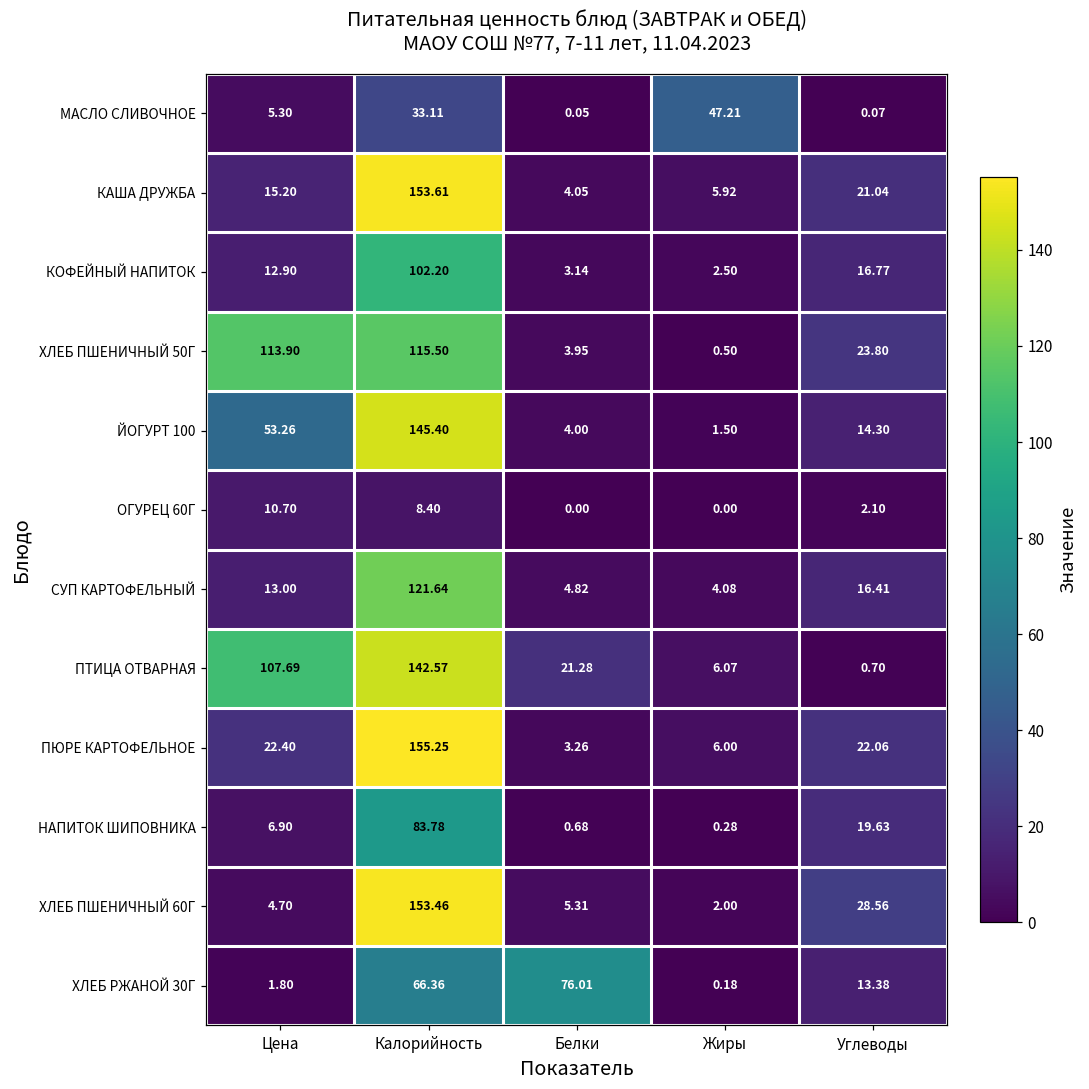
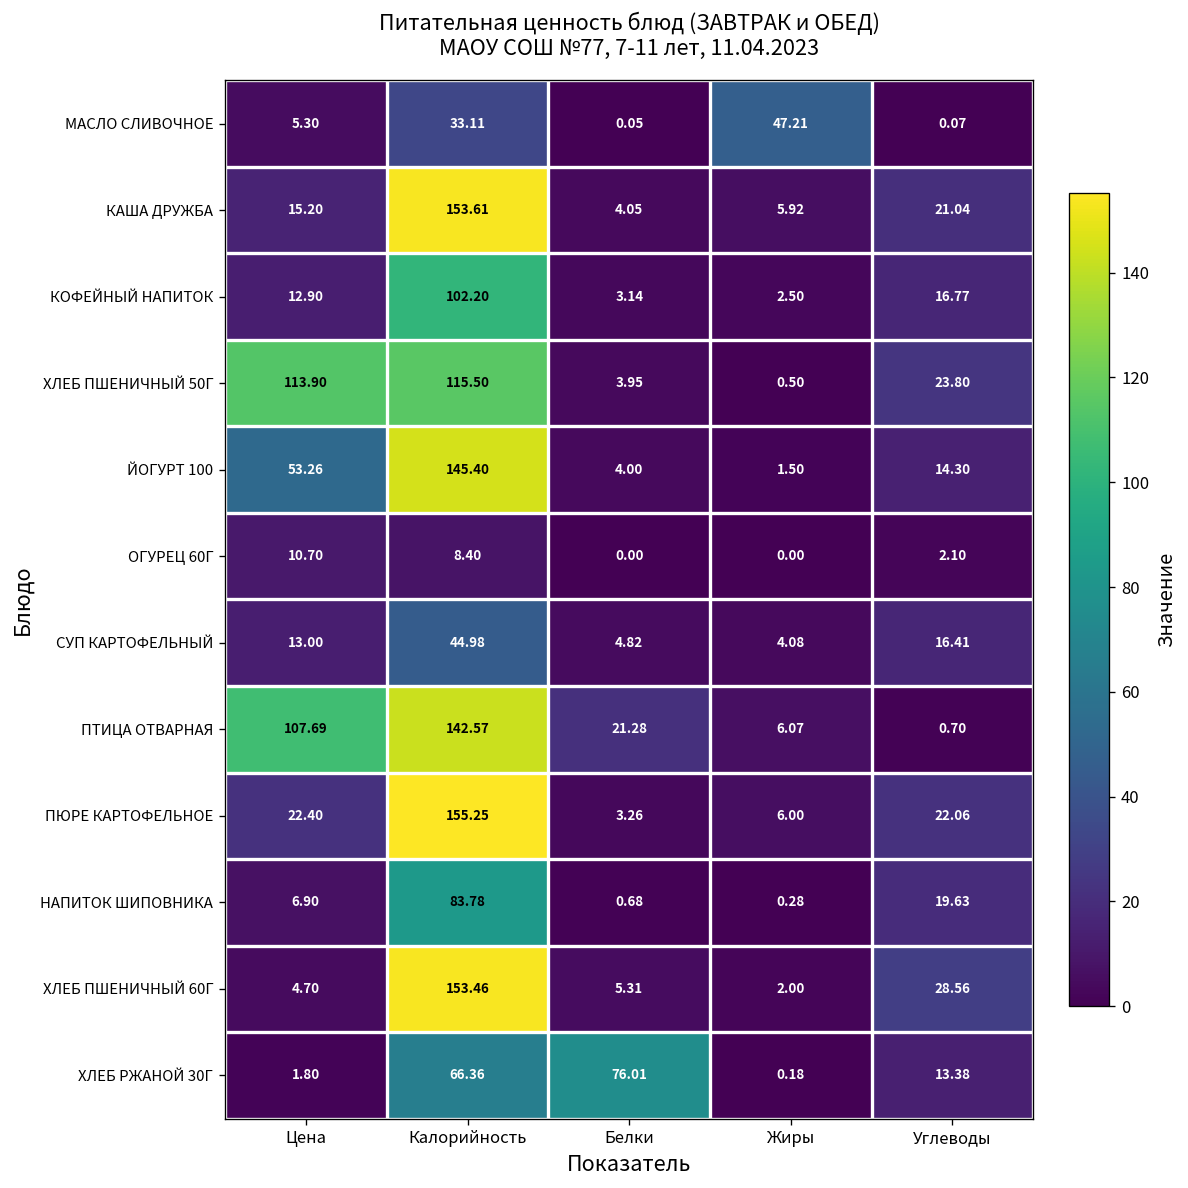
СУП КАРТОФЕЛЬНЫЙ, Калорийность: 121.64 -> 44.98
